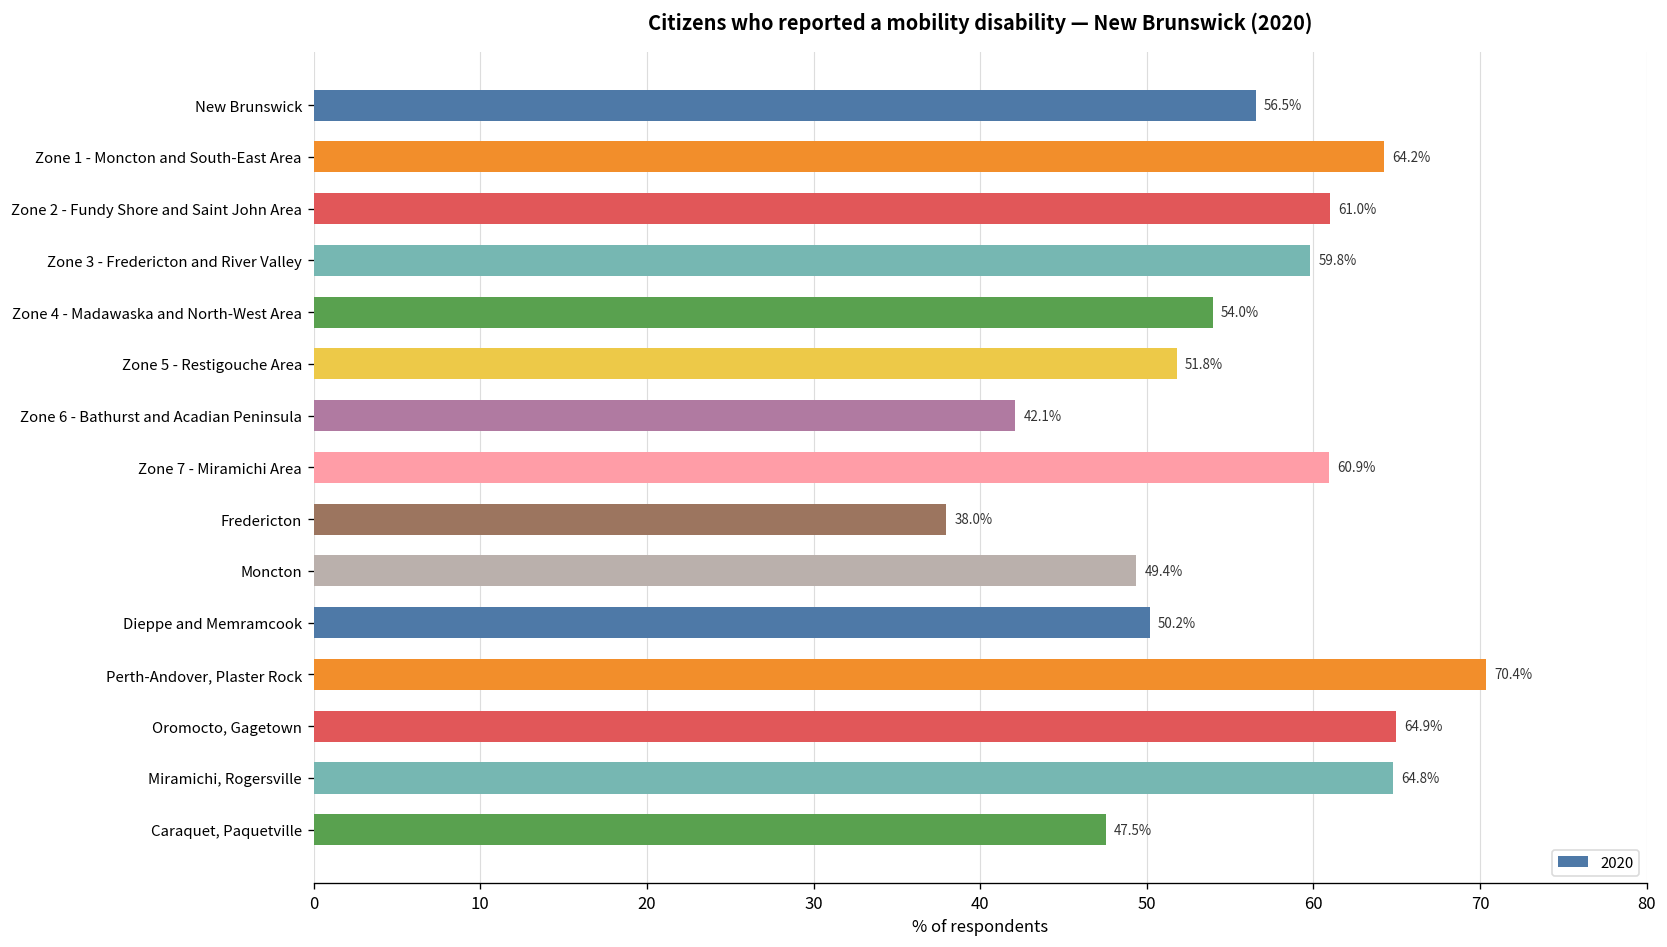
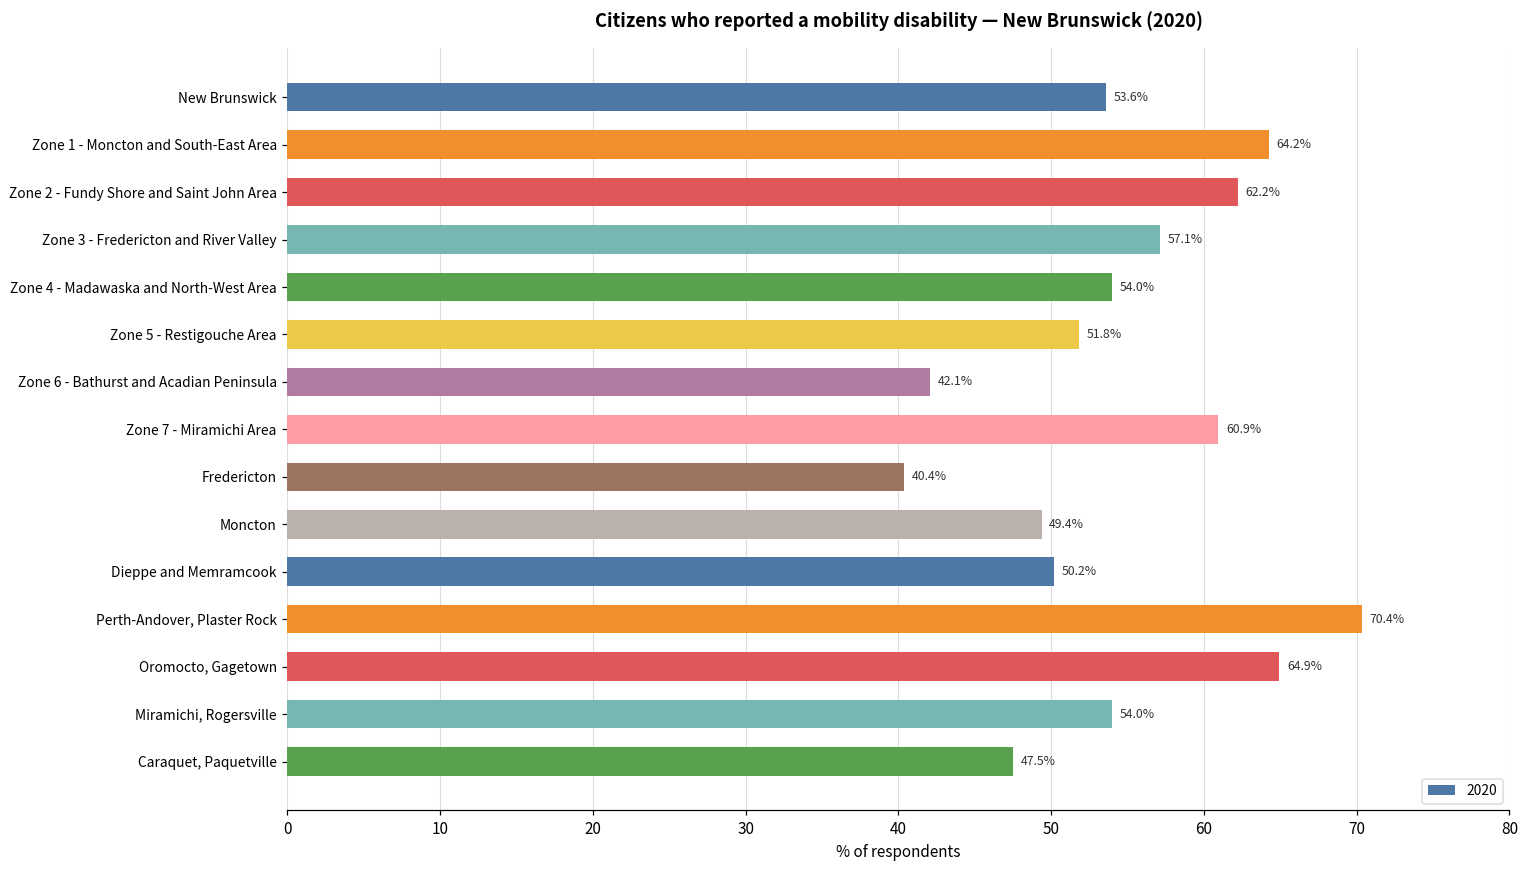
New Brunswick: 56.5% -> 53.6%
Zone 2 - Fundy Shore and Saint John Area: 61.0% -> 62.2%
Zone 3 - Fredericton and River Valley: 59.8% -> 57.1%
Fredericton: 38.0% -> 40.4%
Miramichi, Rogersville: 64.8% -> 54.0%
